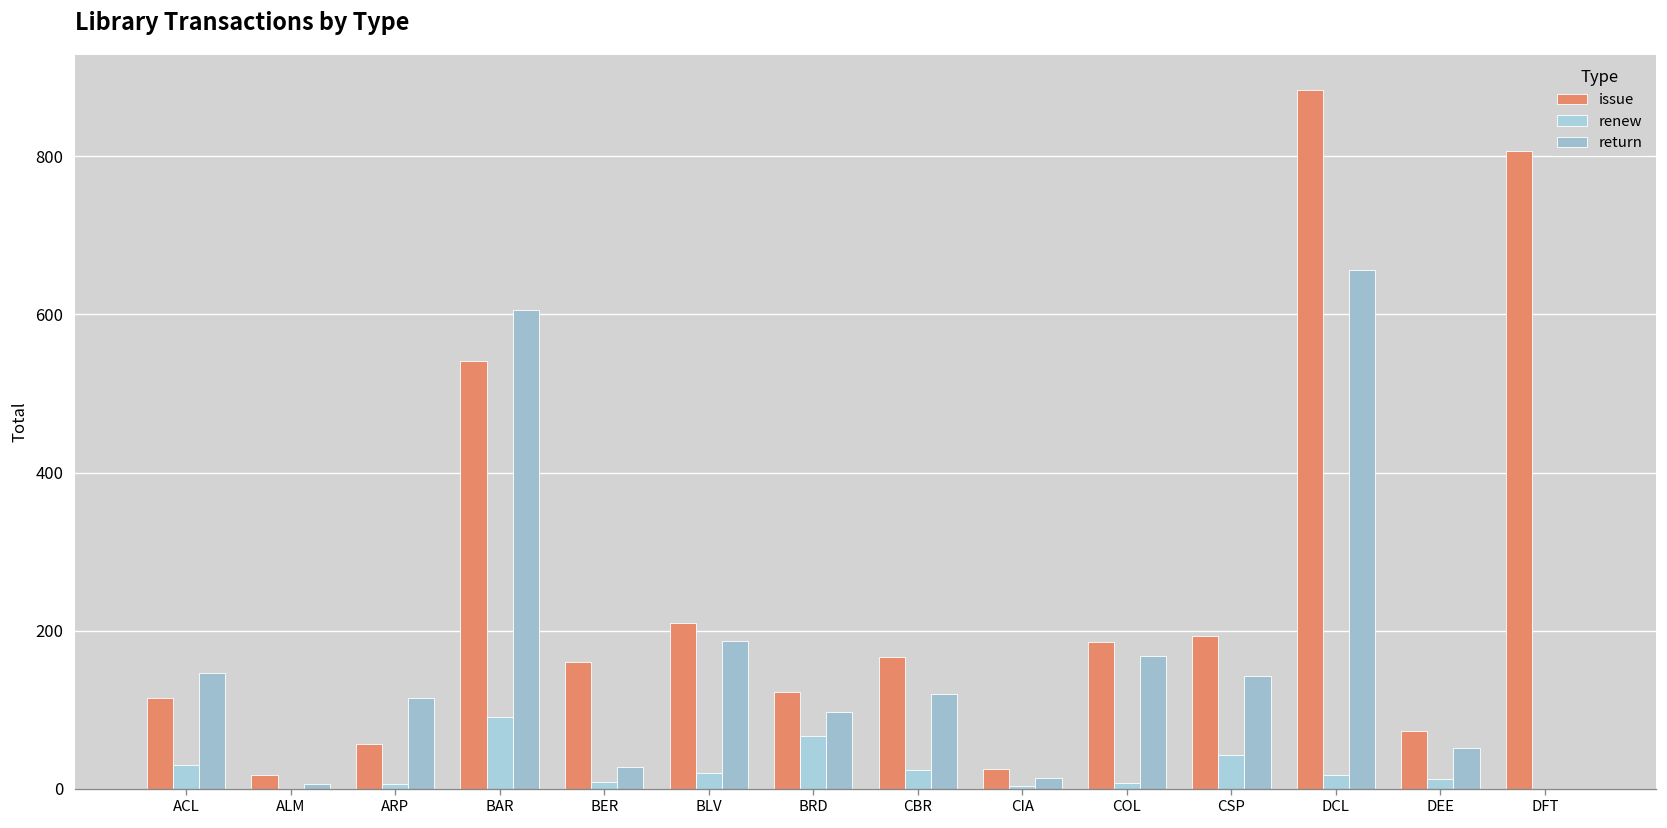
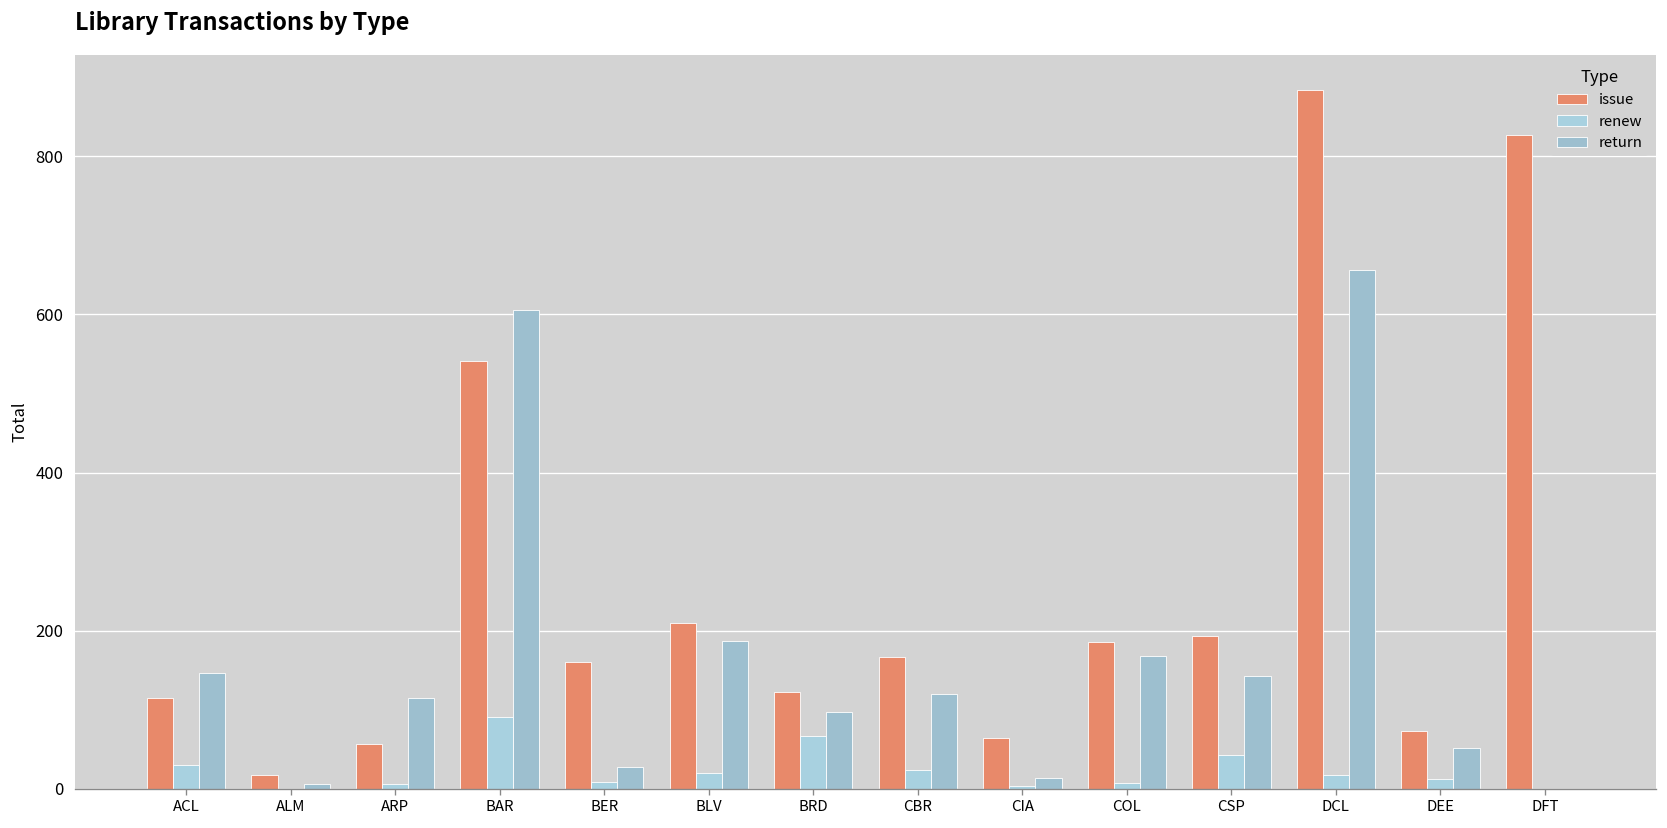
issue, CIA: 30 -> 60
issue, DFT: 810 -> 830
